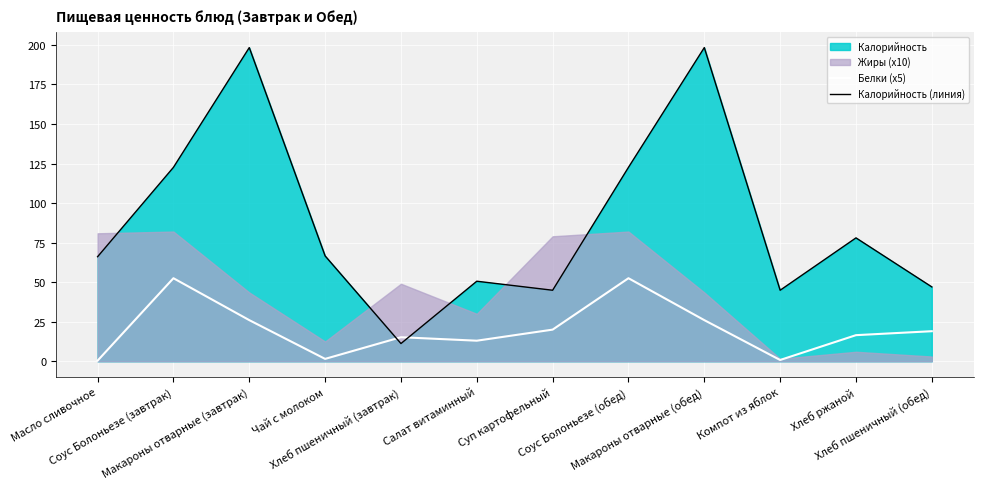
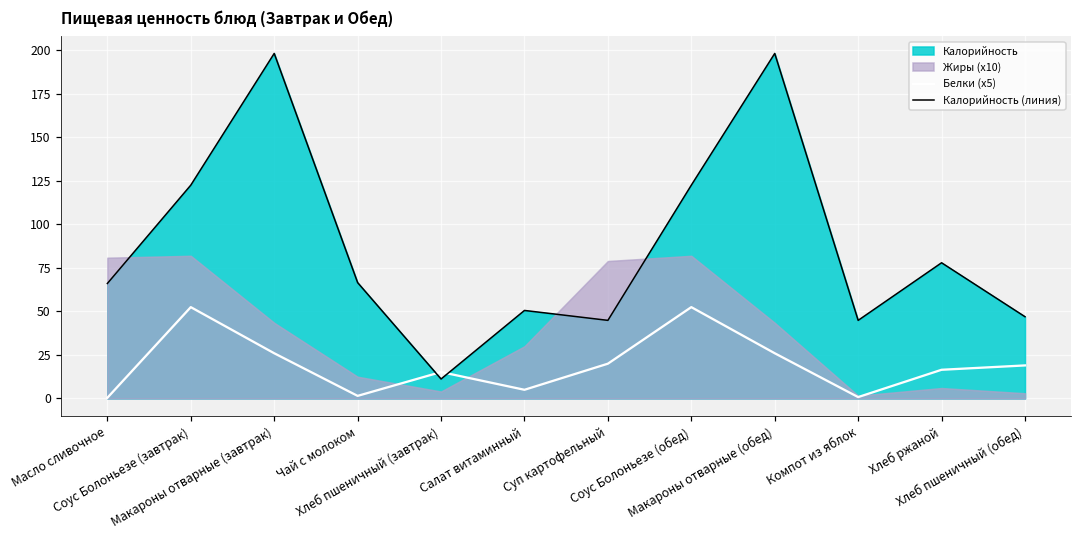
Жиры (x10), Хлеб пшеничный (завтрак): 49 -> 4
Белки (x5), Салат витаминный: 13 -> 5
